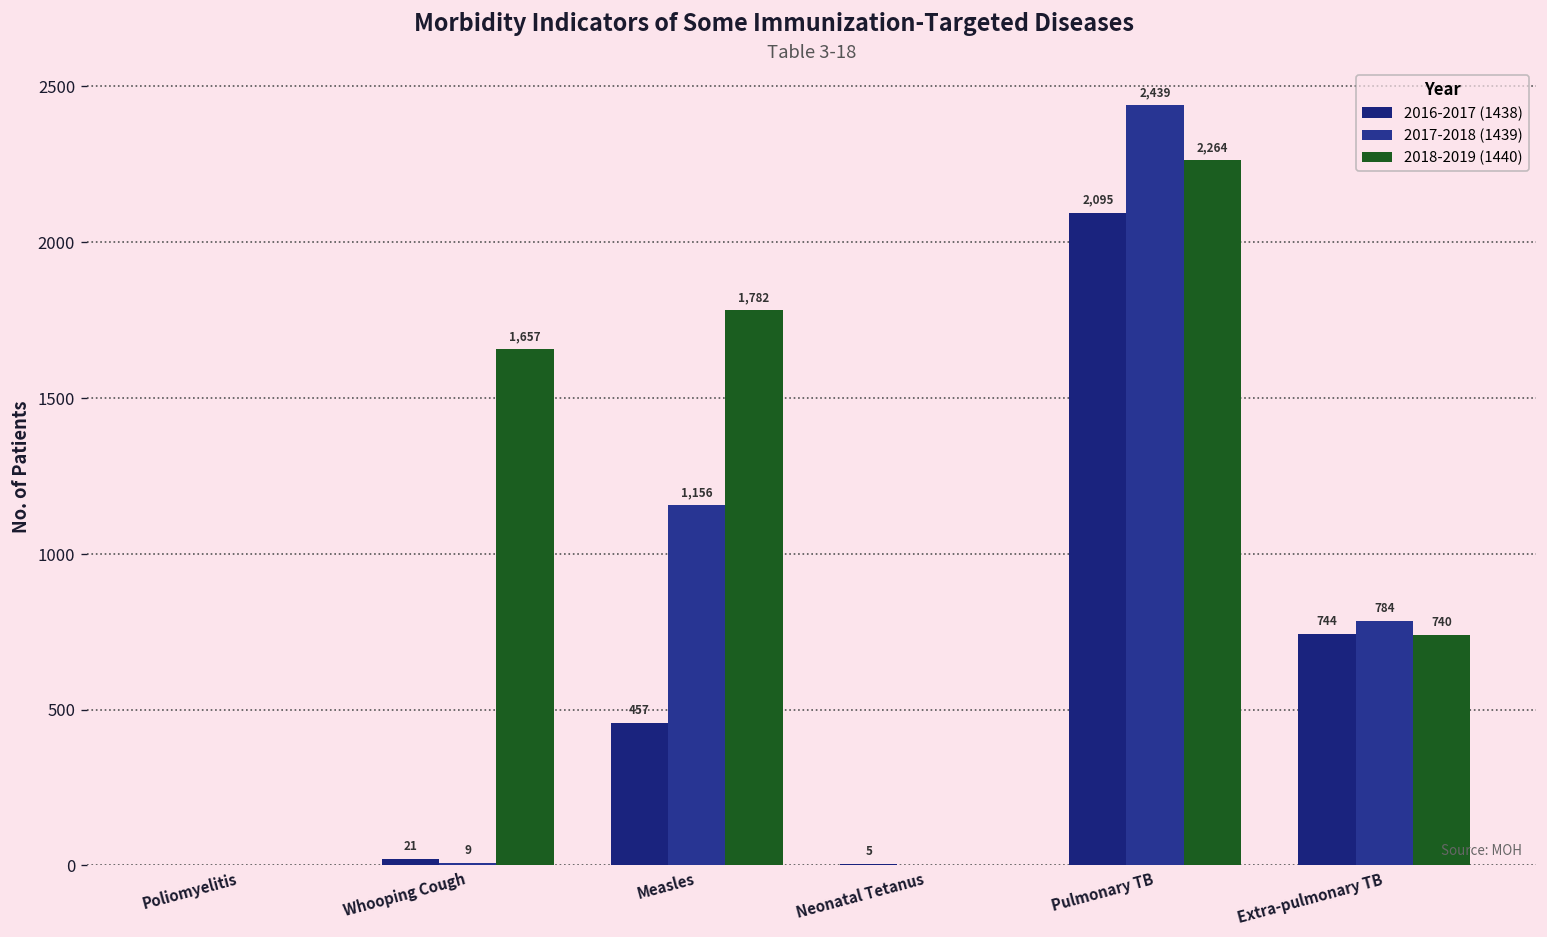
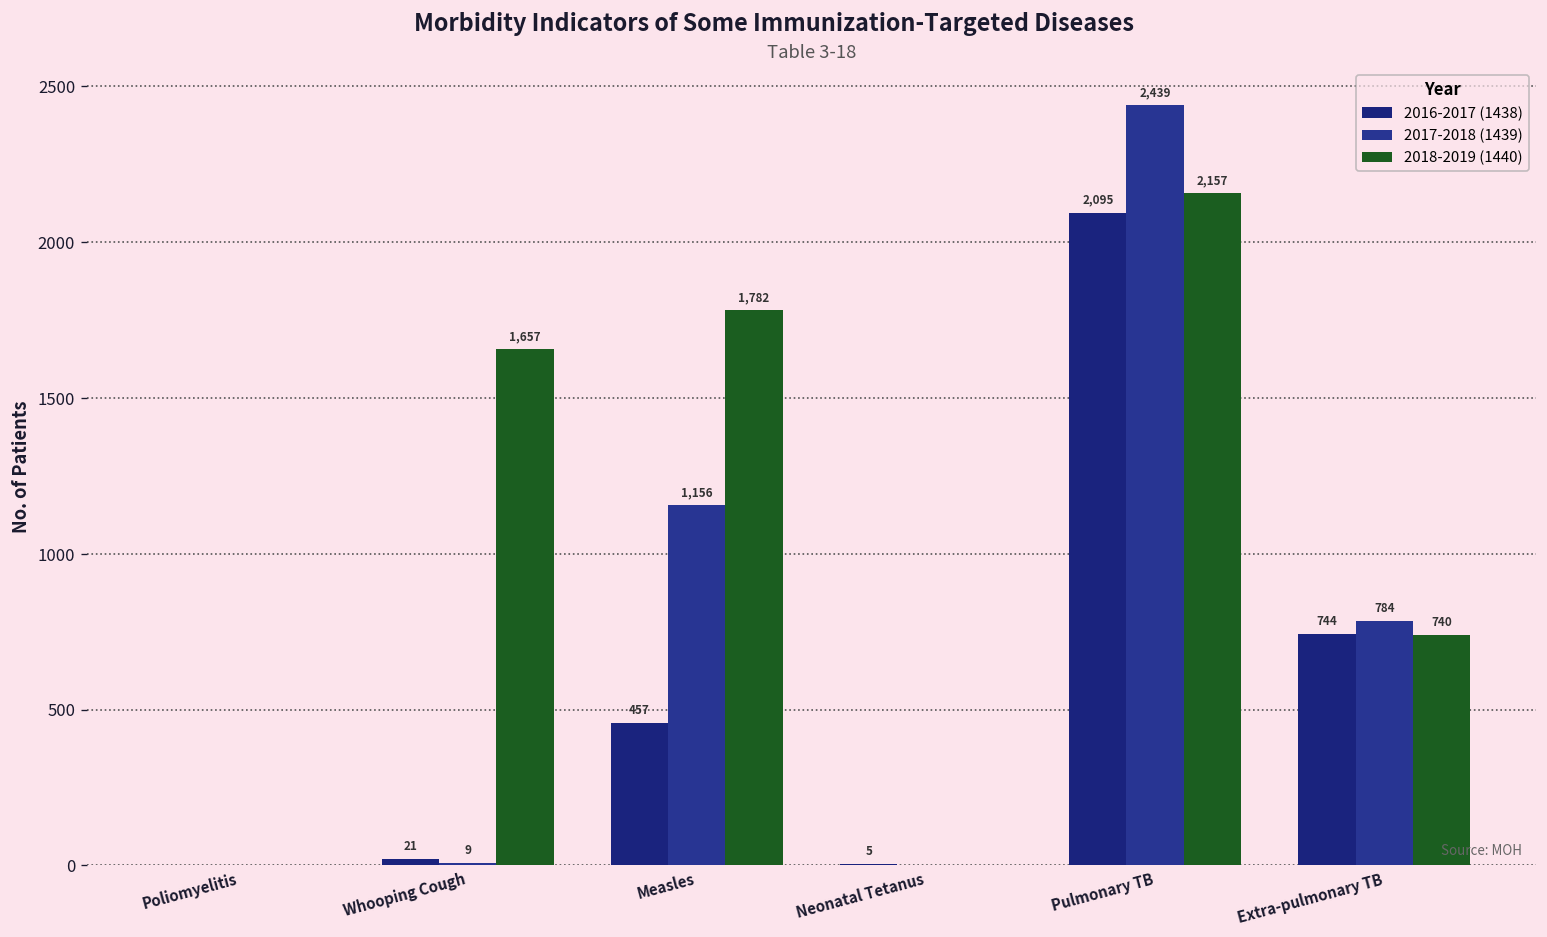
2018-2019 (1440), Pulmonary TB: 2,264 -> 2,157
